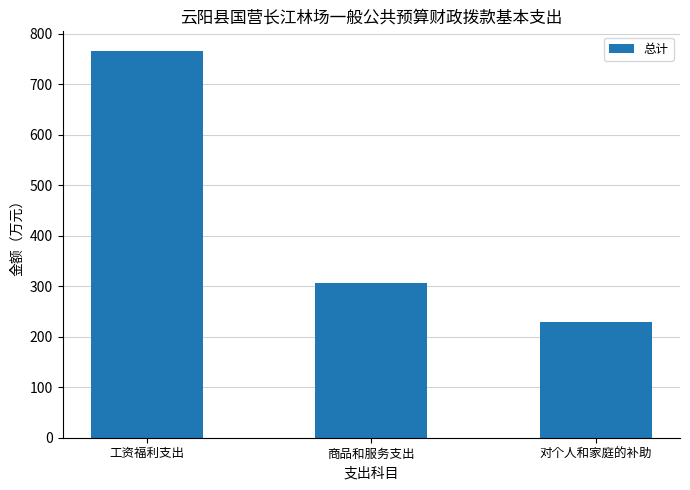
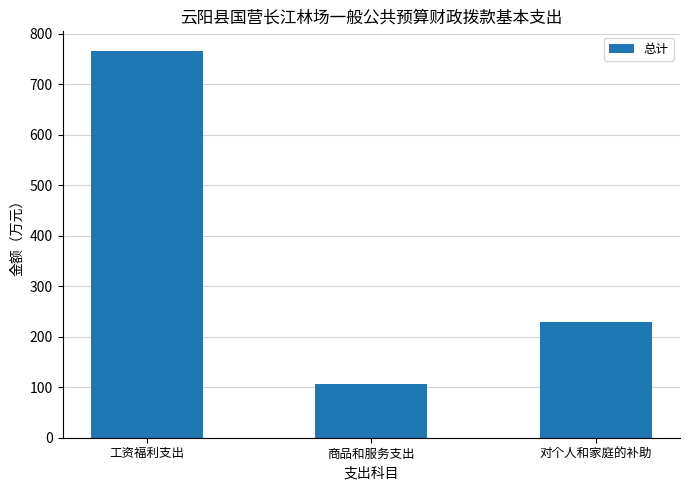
商品和服务支出: 310 -> 110
